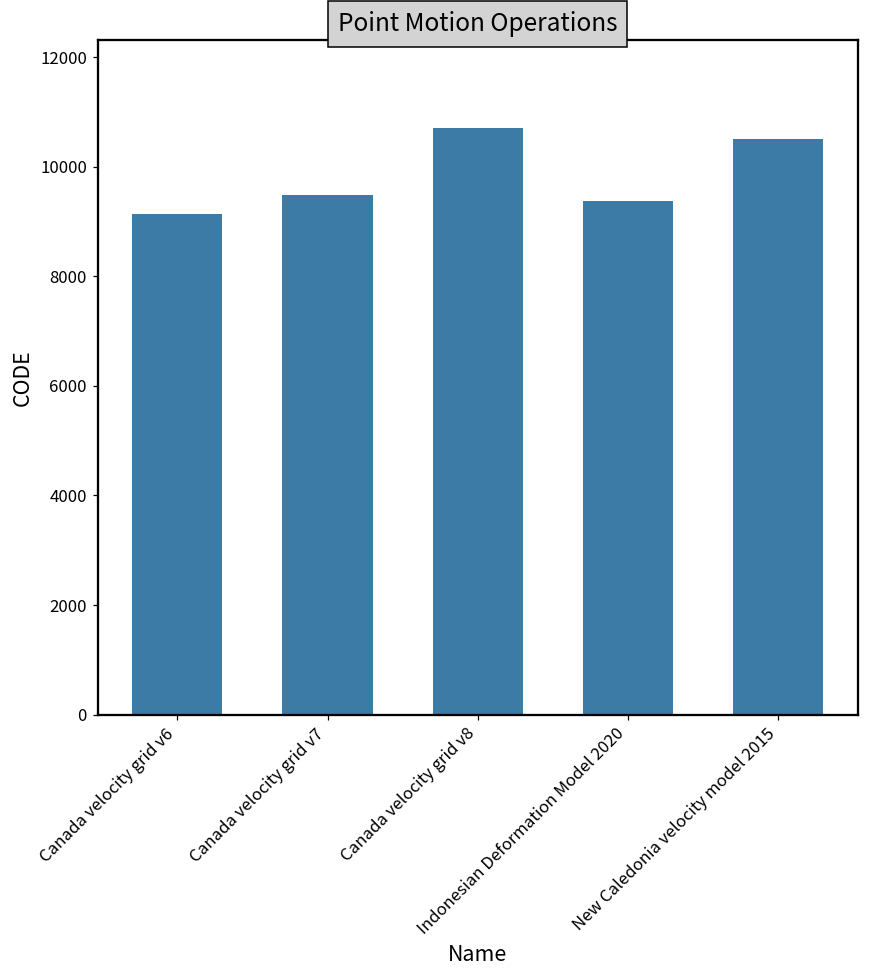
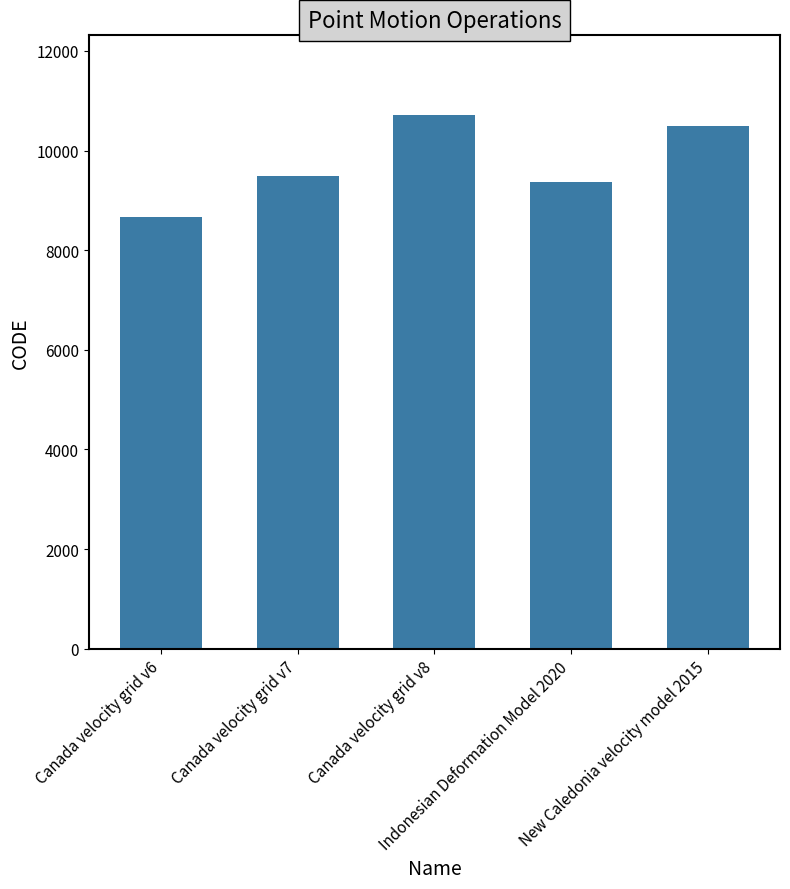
Canada velocity grid v6: 9100 -> 8700
